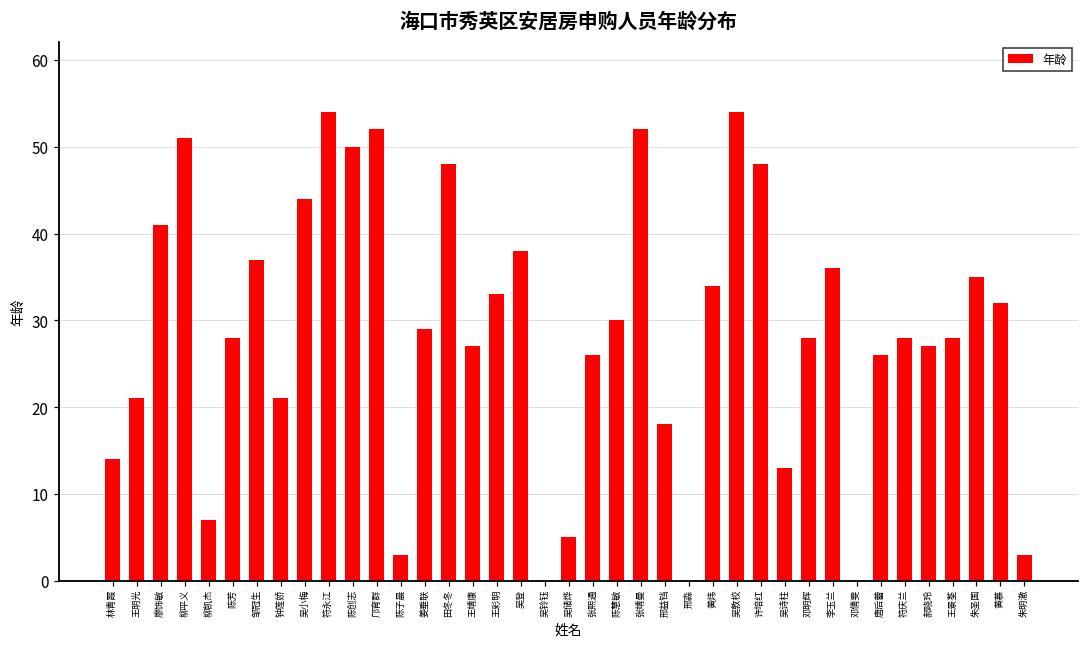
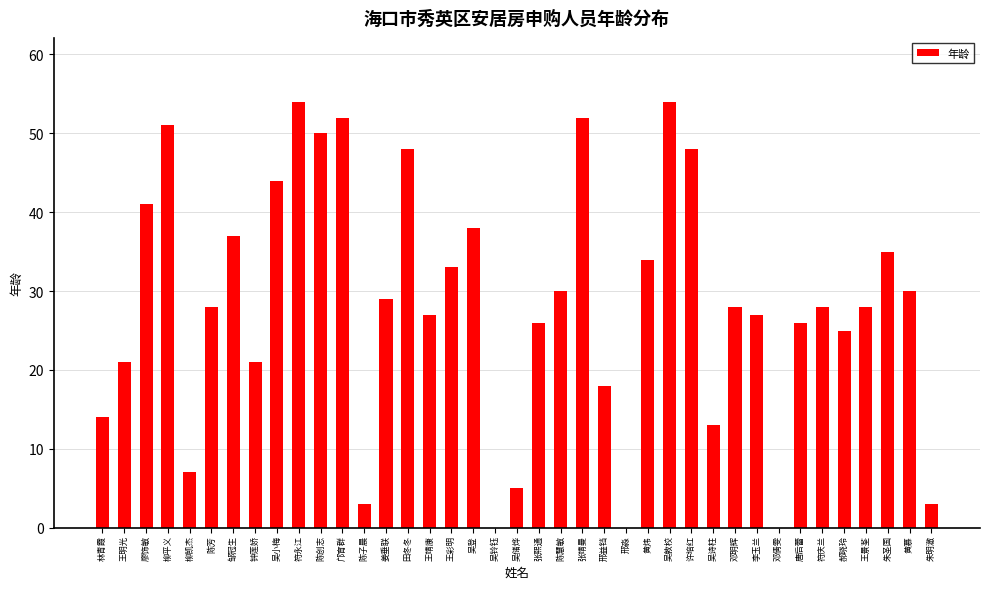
李玉兰: 36 -> 27
郝晓玲: 27 -> 25
黄慕: 32 -> 30
